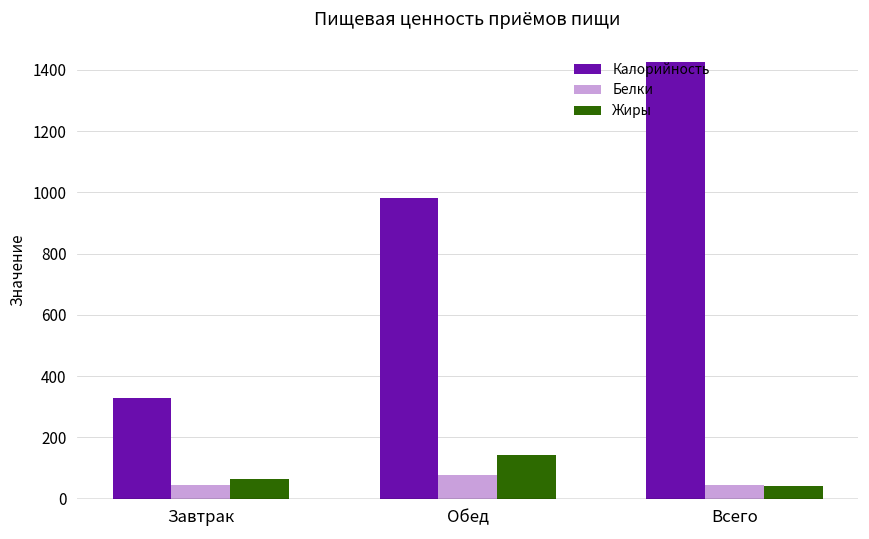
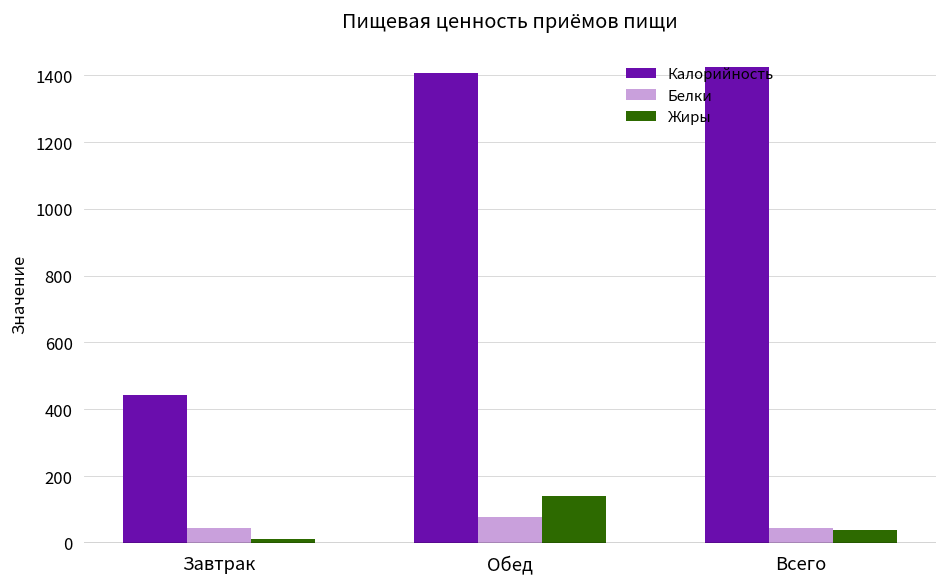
Калорийность, Завтрак: 330 -> 440
Жиры, Завтрак: 60 -> 10
Калорийность, Обед: 980 -> 1410
